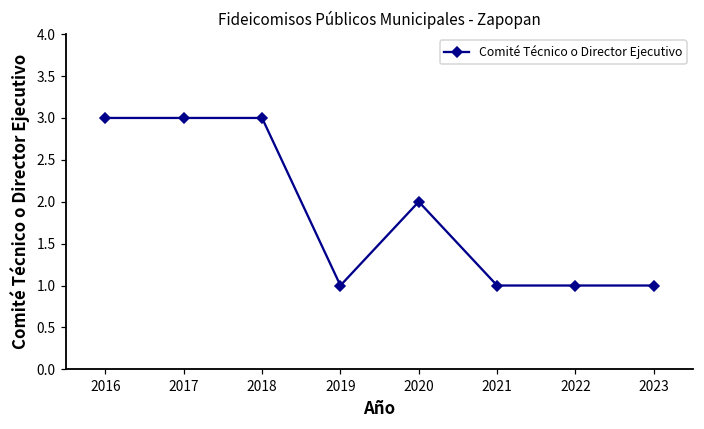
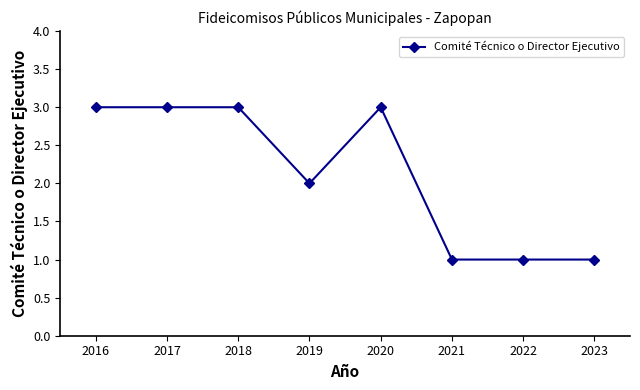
2019: 1 -> 2
2020: 2 -> 3
